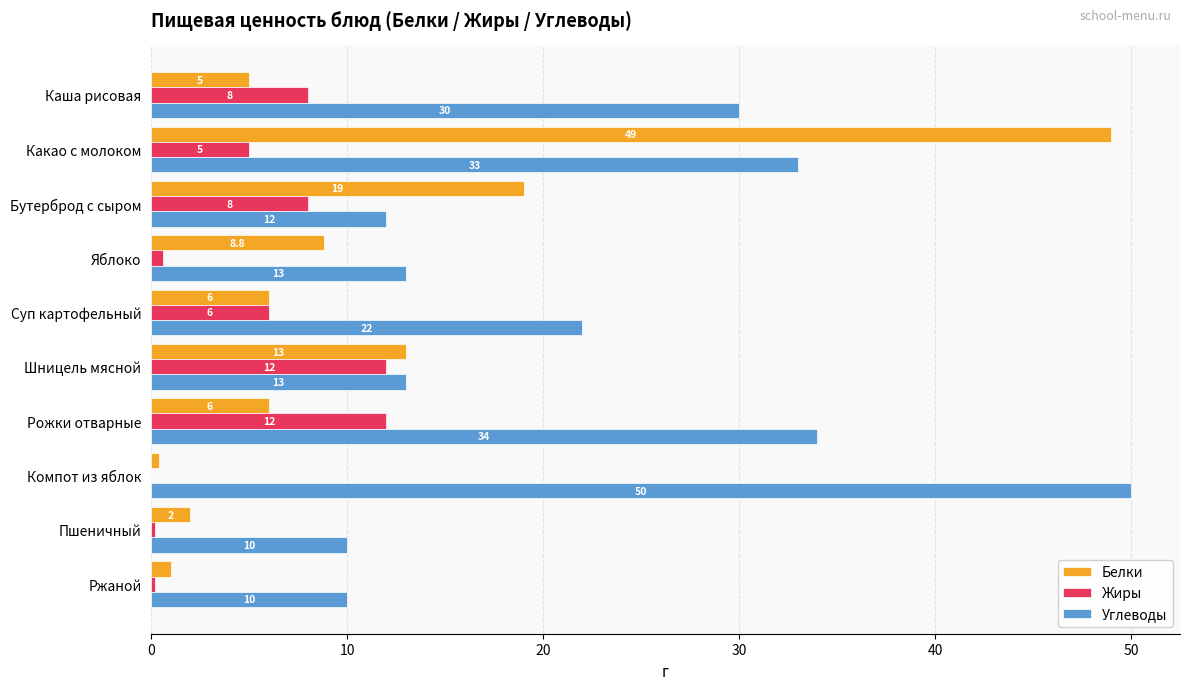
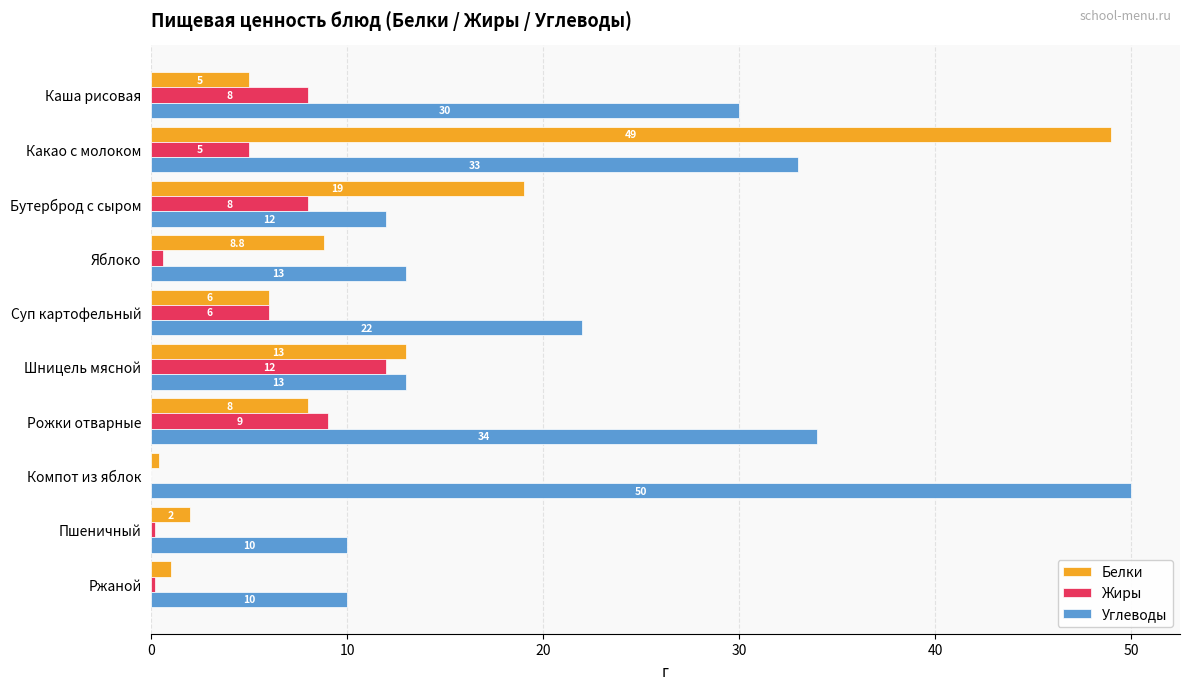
Белки, Рожки отварные: 6 -> 8
Жиры, Рожки отварные: 12 -> 9
